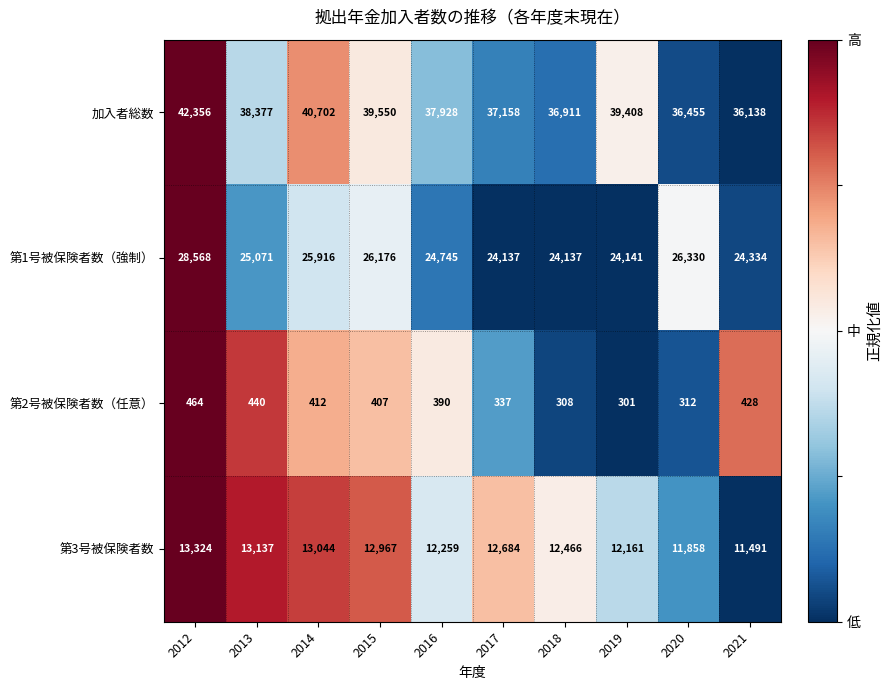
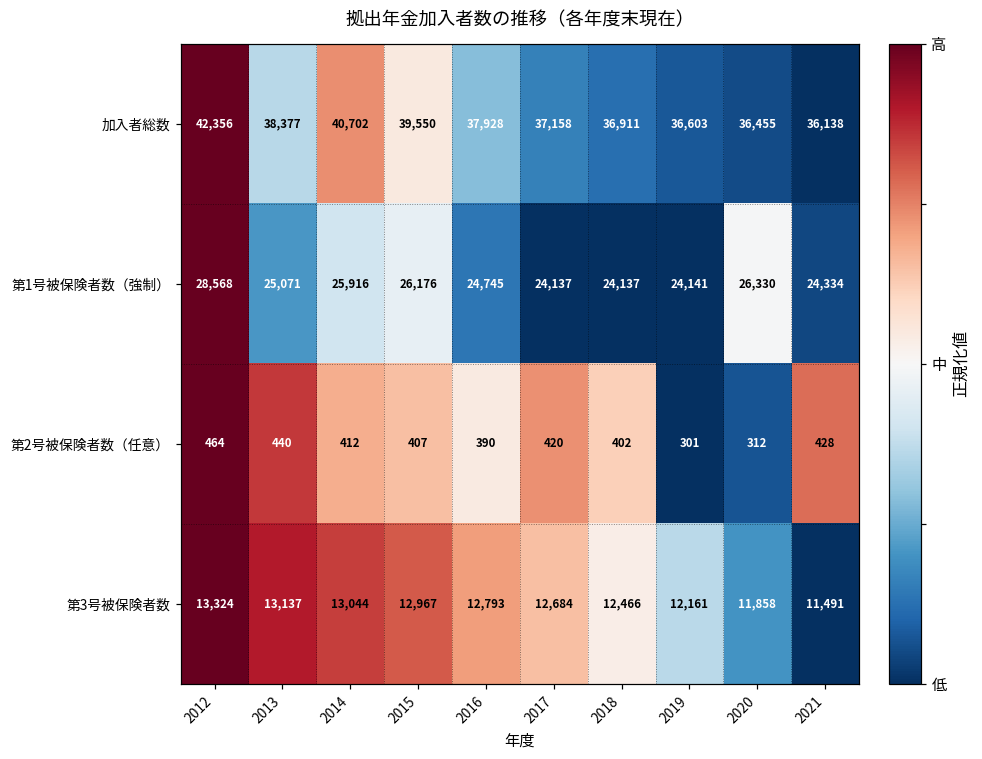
加入者総数, 2019: 39,408 -> 36,603
第2号被保険者数（任意）, 2017: 337 -> 420
第2号被保険者数（任意）, 2018: 308 -> 402
第3号被保険者数, 2016: 12,259 -> 12,793
